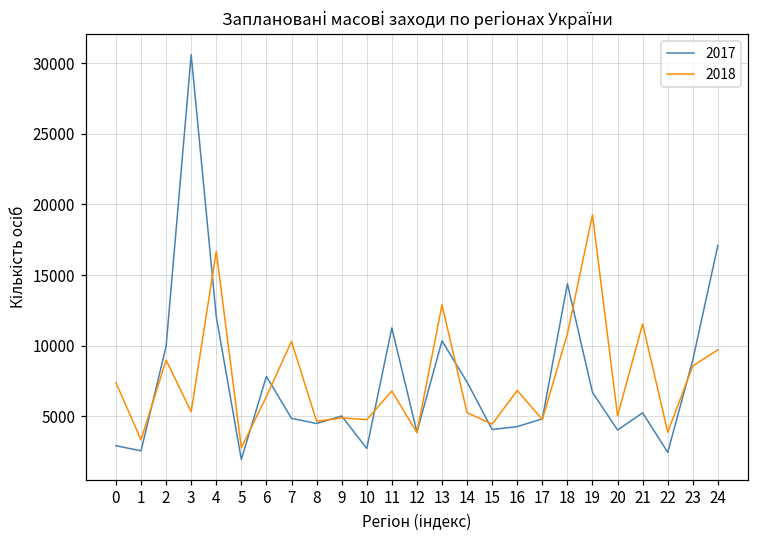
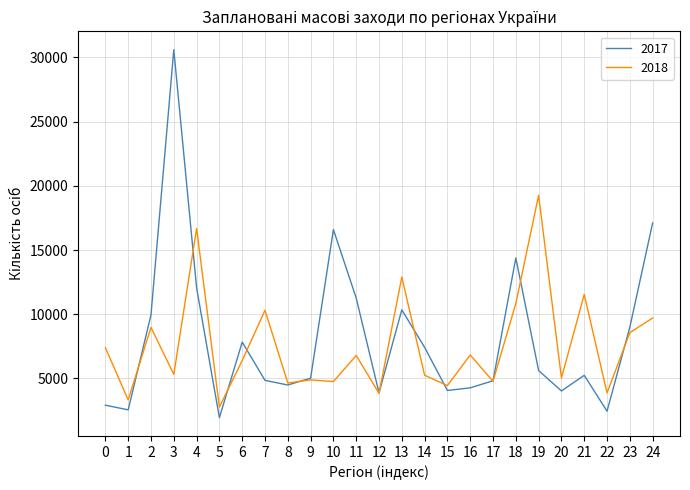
2017, 10: 2700 -> 16600
2017, 19: 6700 -> 5600
